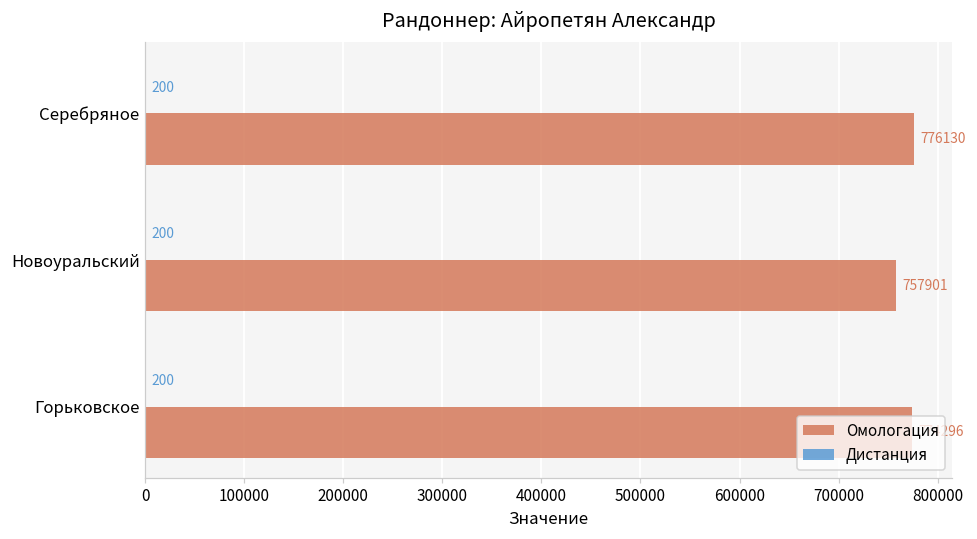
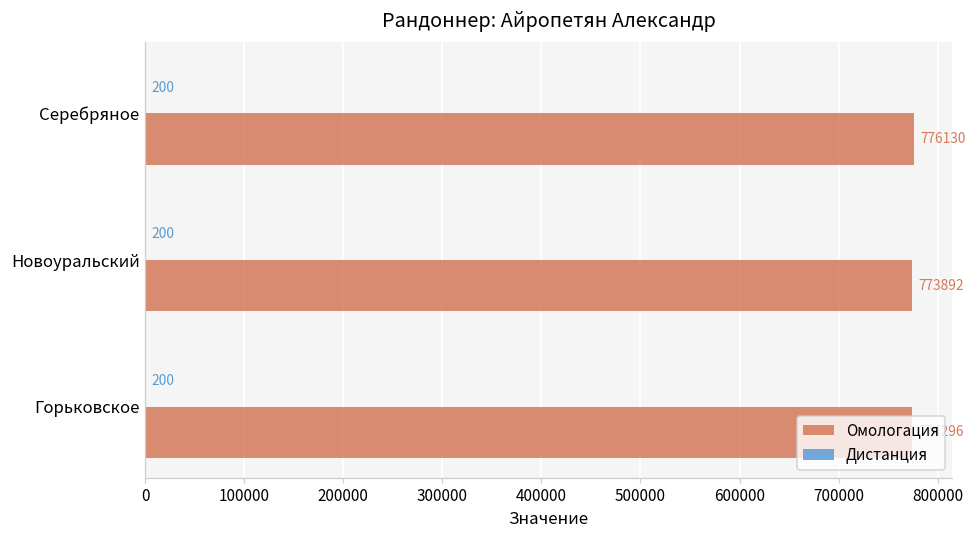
Омологация, Новоуральский: 757901 -> 773892
